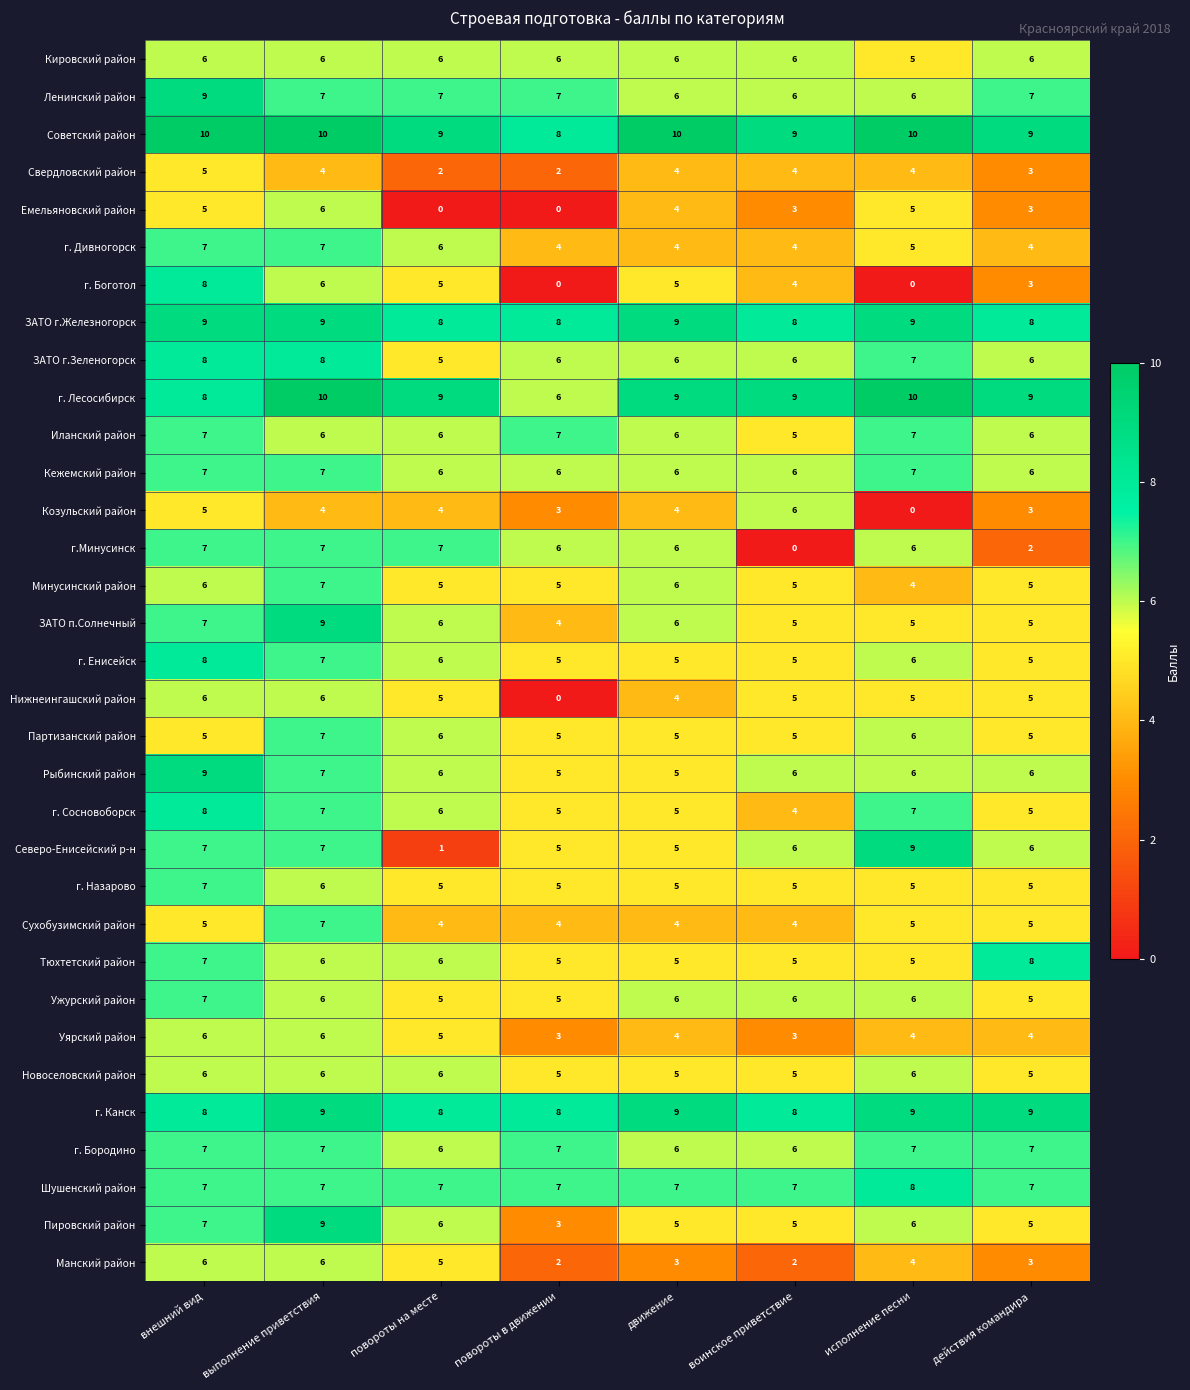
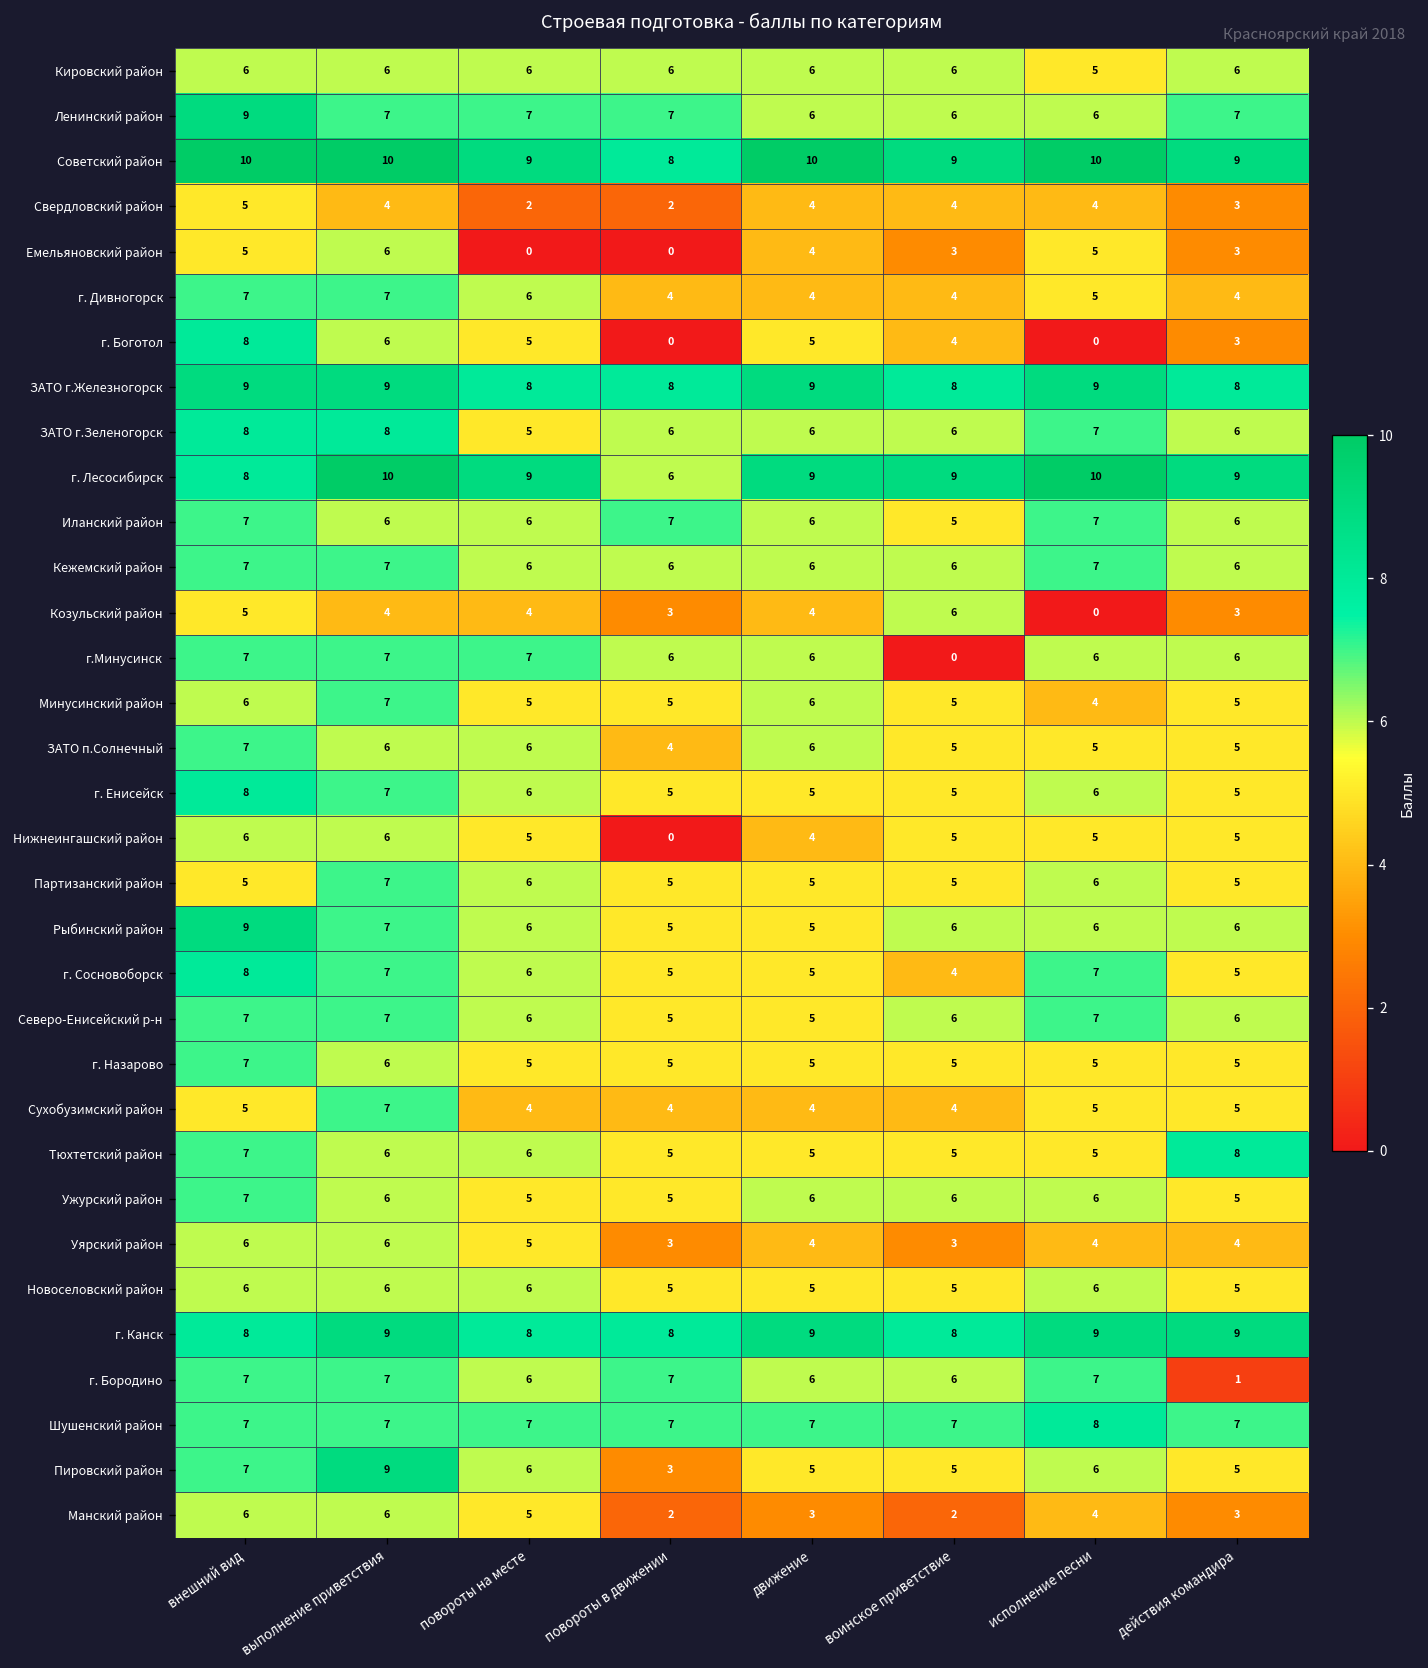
г.Минусинск, действия командира: 2 -> 6
ЗАТО п.Солнечный, выполнение приветствия: 9 -> 6
Северо-Енисейский р-н, повороты на месте: 1 -> 6
Северо-Енисейский р-н, исполнение песни: 9 -> 7
г. Бородино, действия командира: 7 -> 1
